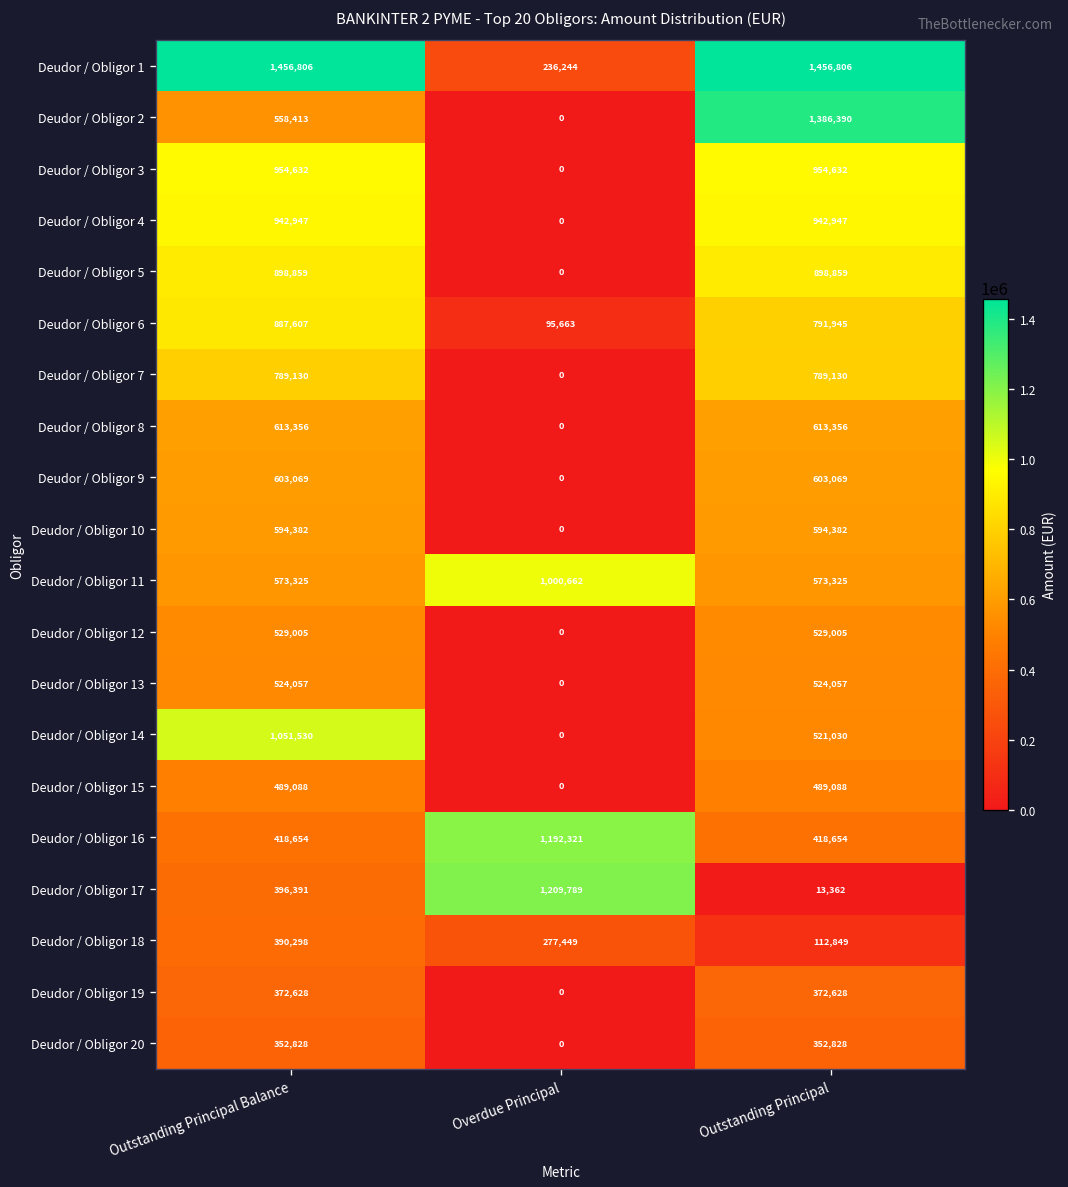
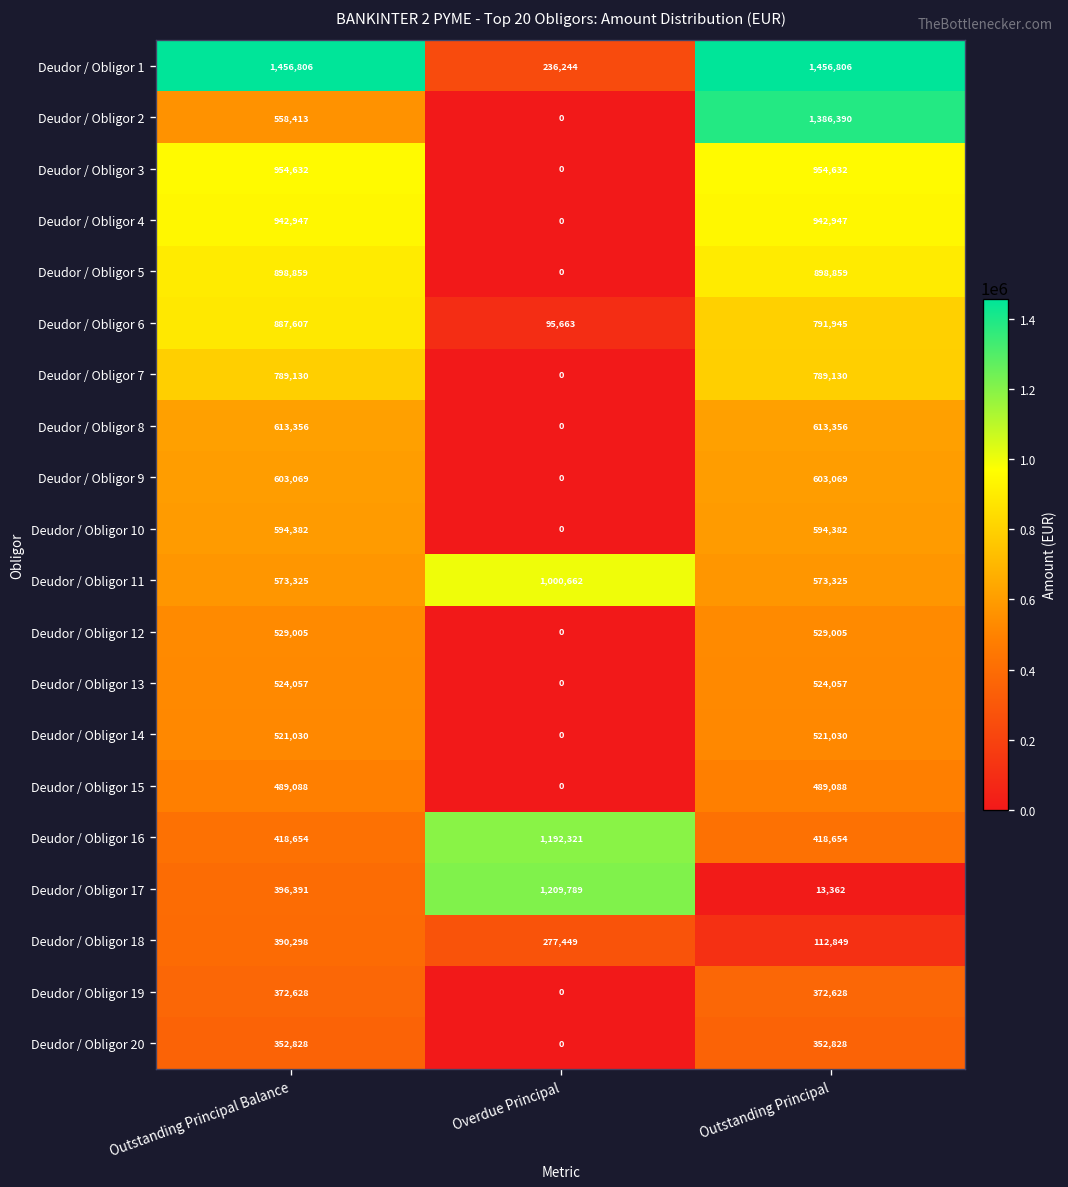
Deudor / Obligor 14, Outstanding Principal Balance: 1,051,530 -> 521,030
